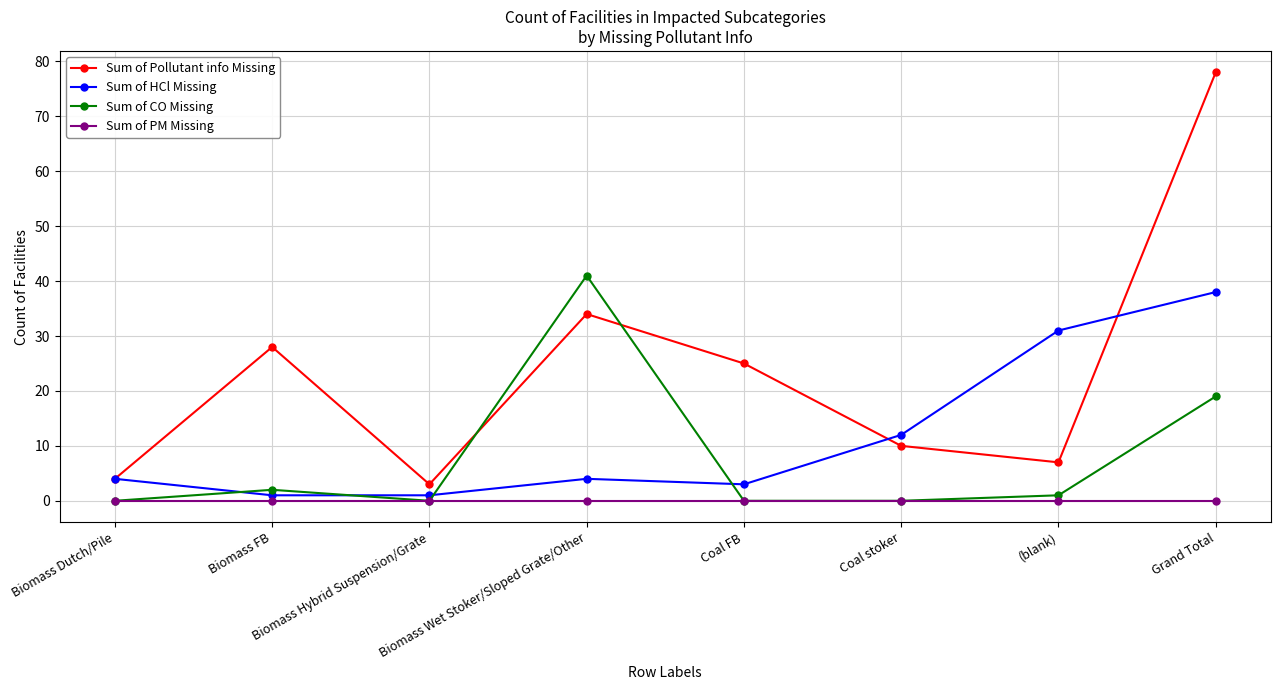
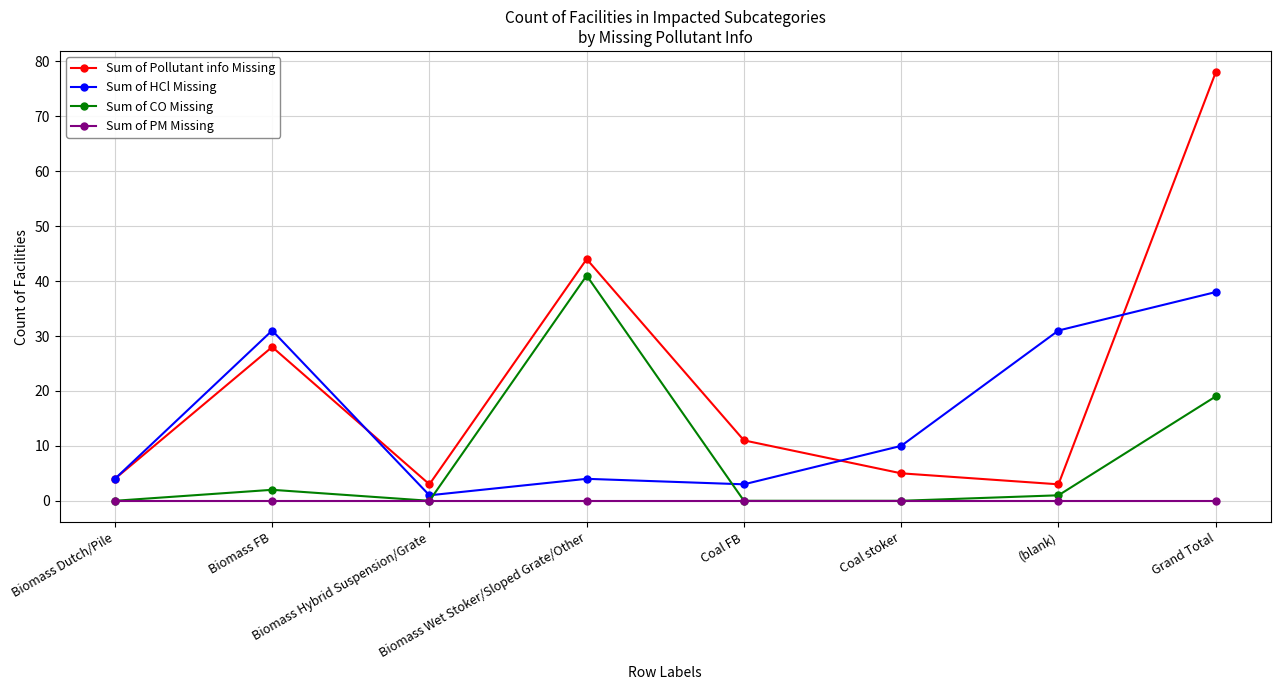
Sum of HCl Missing, Biomass FB: 1 -> 31
Sum of Pollutant info Missing, Biomass Wet Stoker/Sloped Grate/Other: 34 -> 44
Sum of Pollutant info Missing, Coal FB: 25 -> 11
Sum of Pollutant info Missing, Coal stoker: 10 -> 5
Sum of HCl Missing, Coal stoker: 12 -> 10
Sum of Pollutant info Missing, (blank): 7 -> 3
